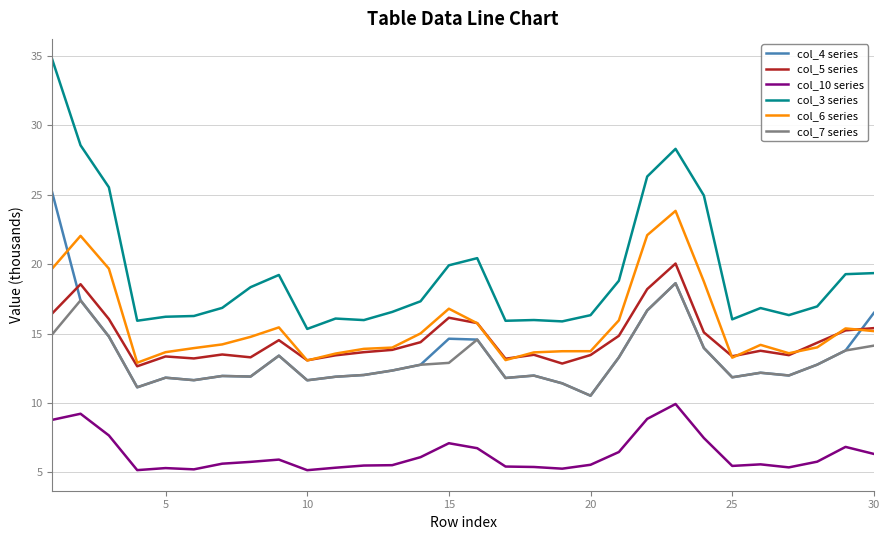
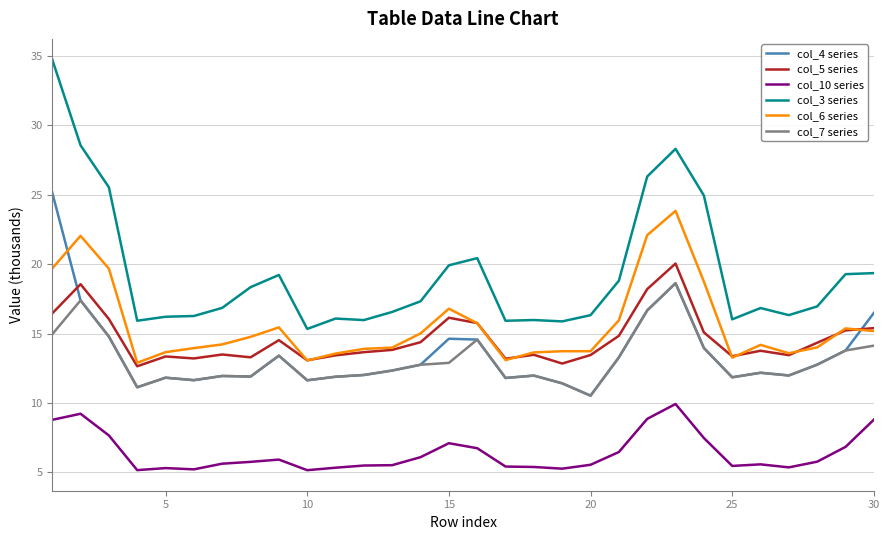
col_10 series, 30: 6.3 -> 8.8
